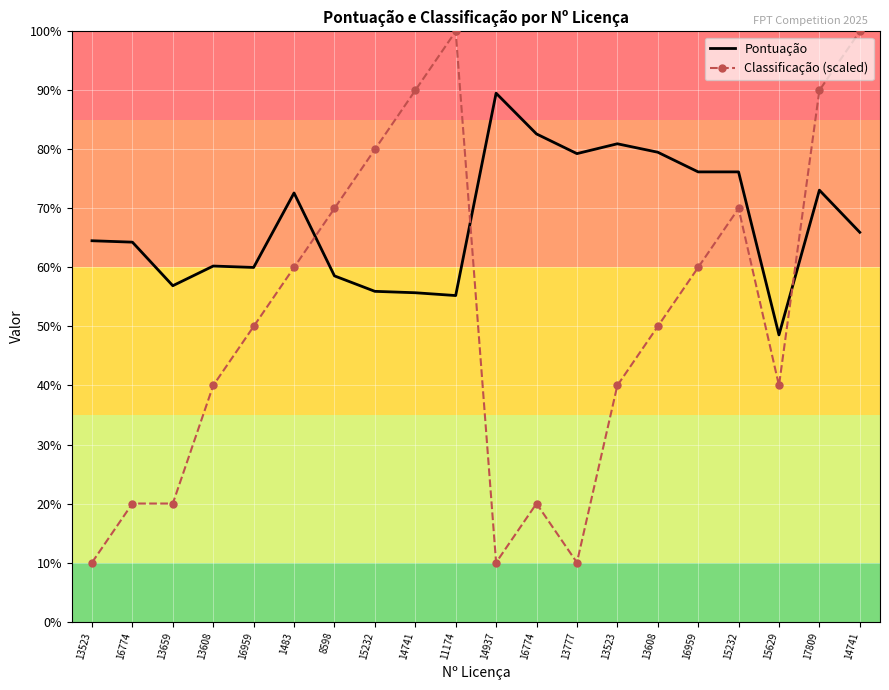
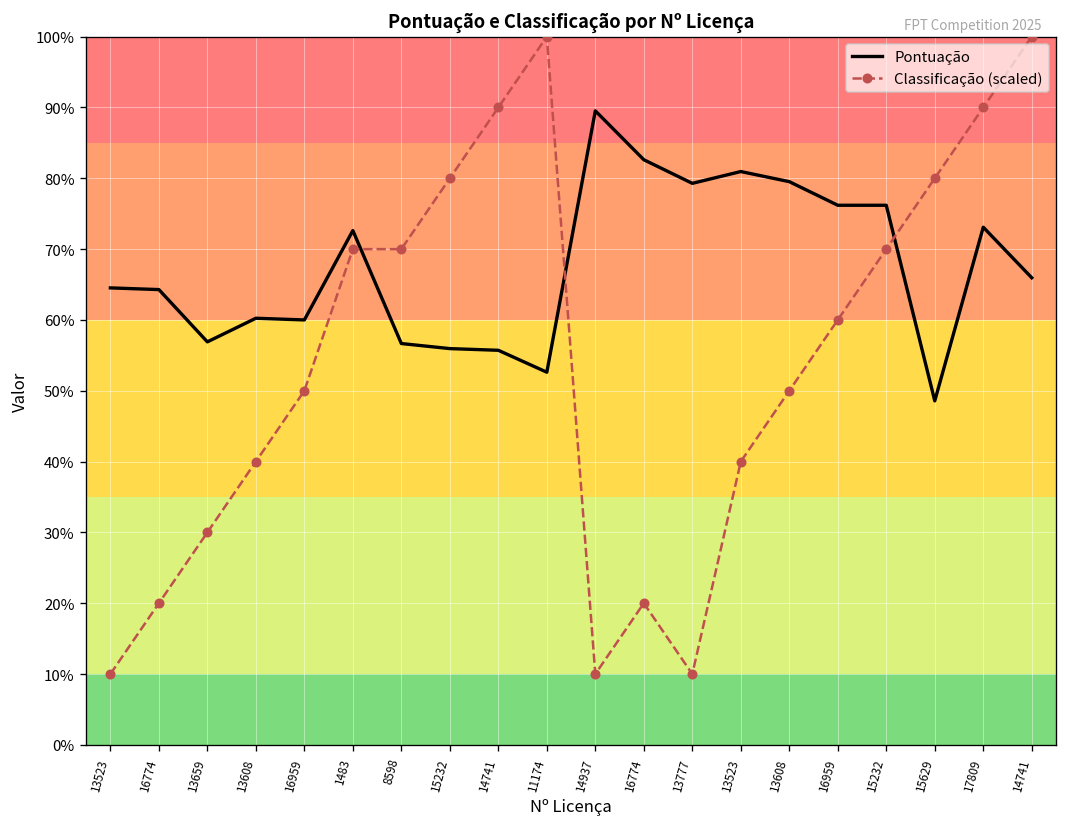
Classificação (scaled), 13659: 20% -> 30%
Classificação (scaled), 1483: 60% -> 70%
Pontuação, 8598: 59% -> 57%
Pontuação, 11174: 55% -> 53%
Classificação (scaled), 15629: 40% -> 80%
